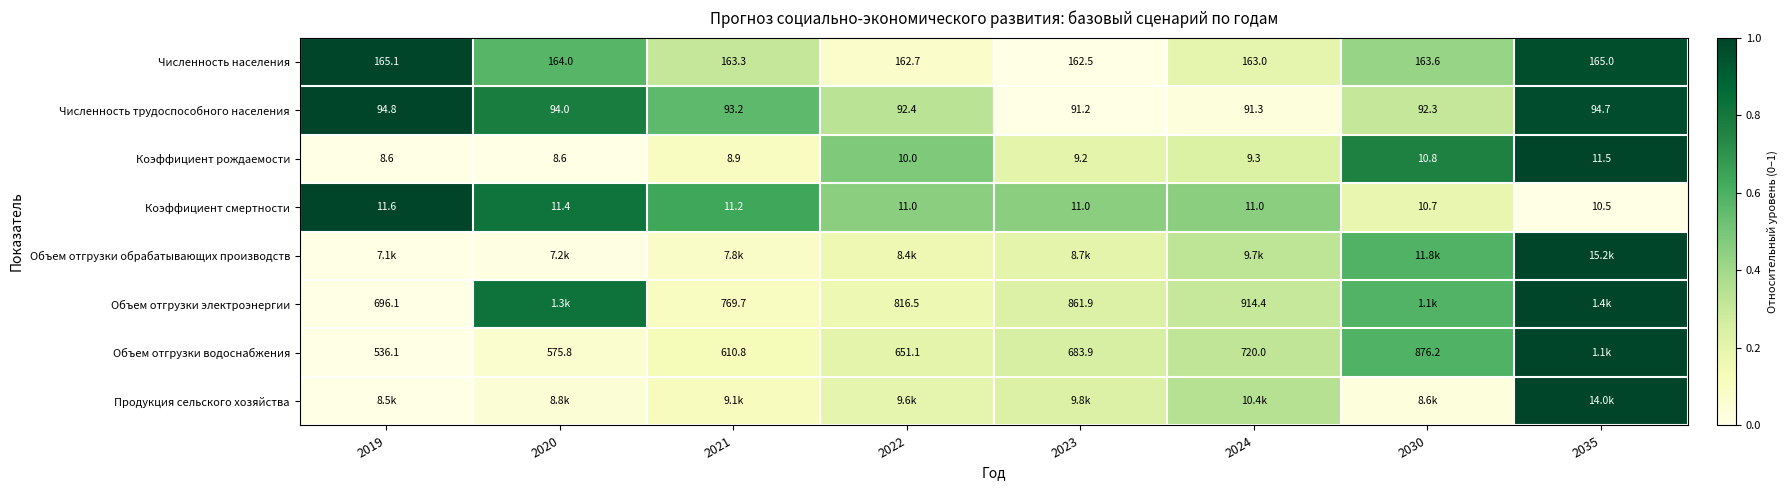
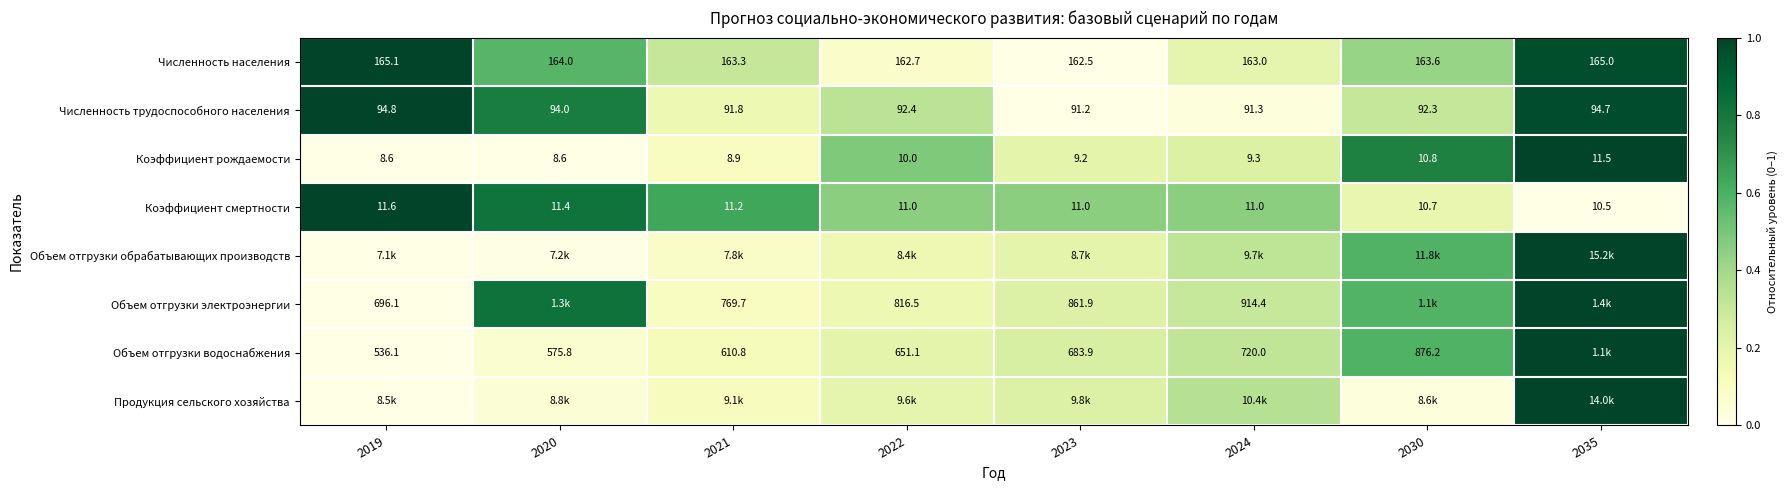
Численность трудоспособного населения, 2021: 93.2 -> 91.8
